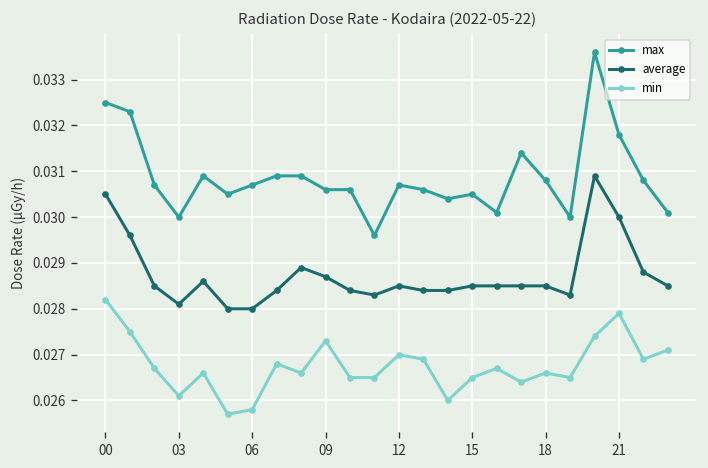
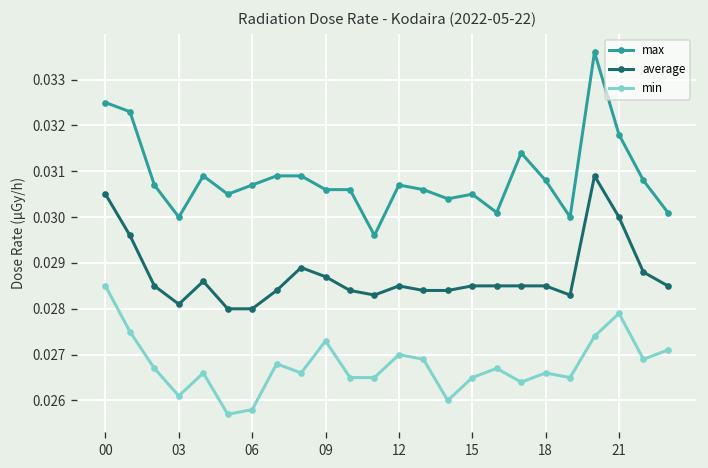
min, 00: 0.0282 -> 0.0285
